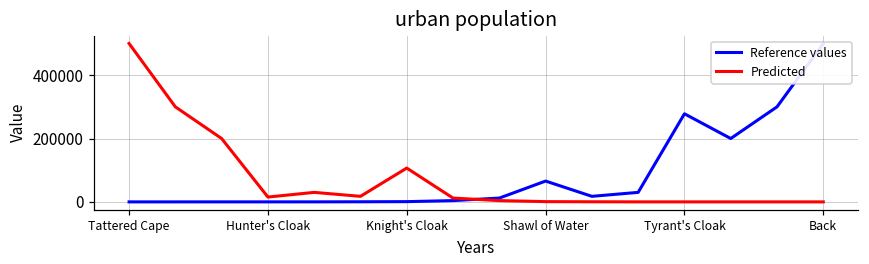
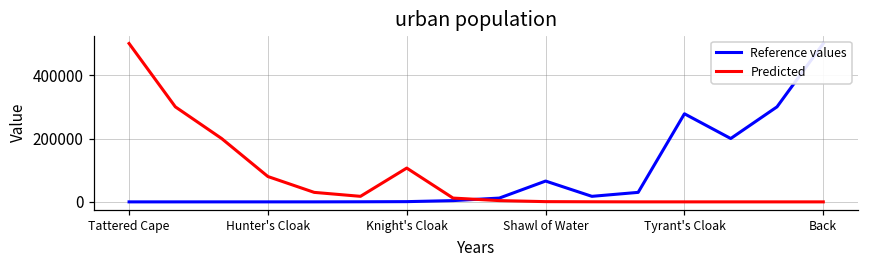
Predicted, Hunter's Cloak: 20000 -> 80000
